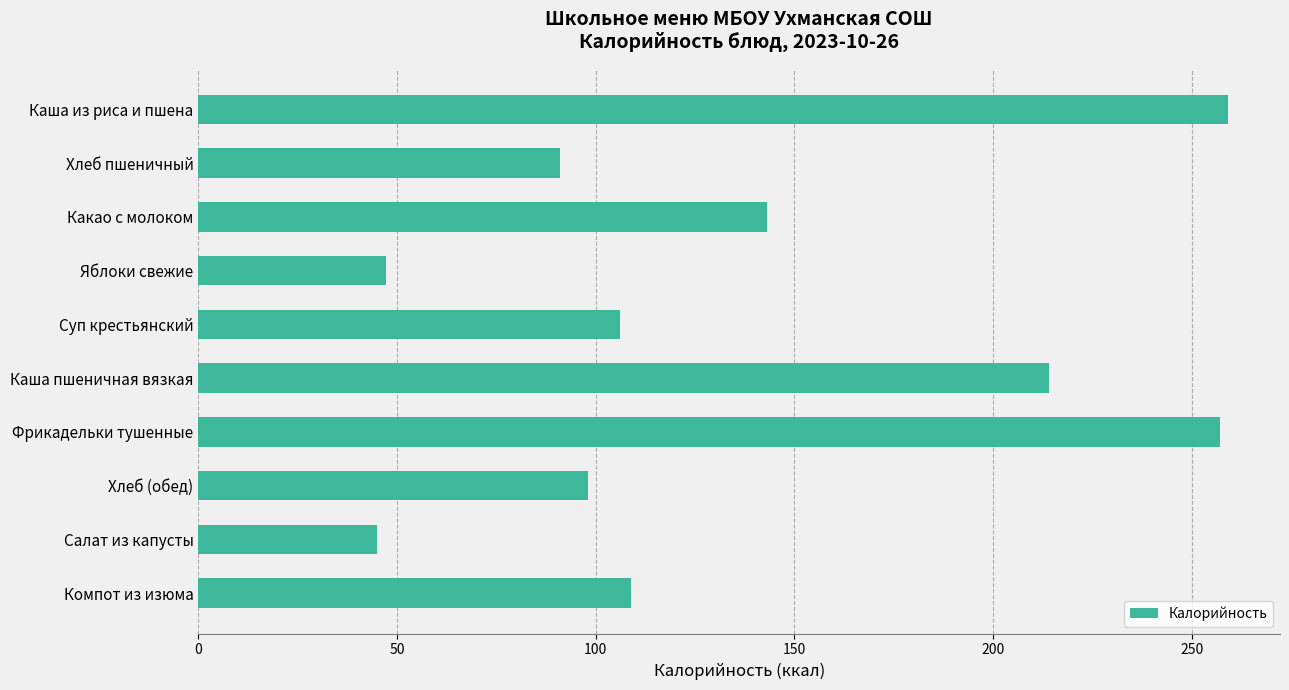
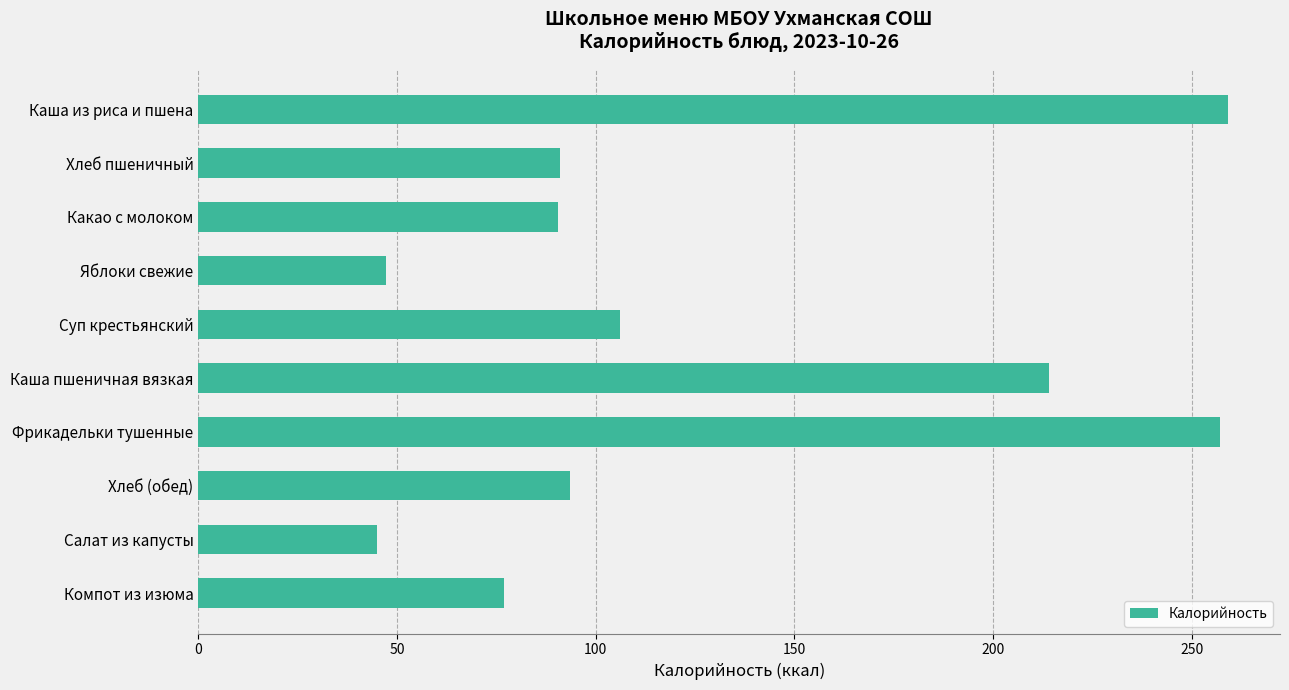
Какао с молоком: 143 -> 91
Хлеб (обед): 98 -> 94
Компот из изюма: 109 -> 77
